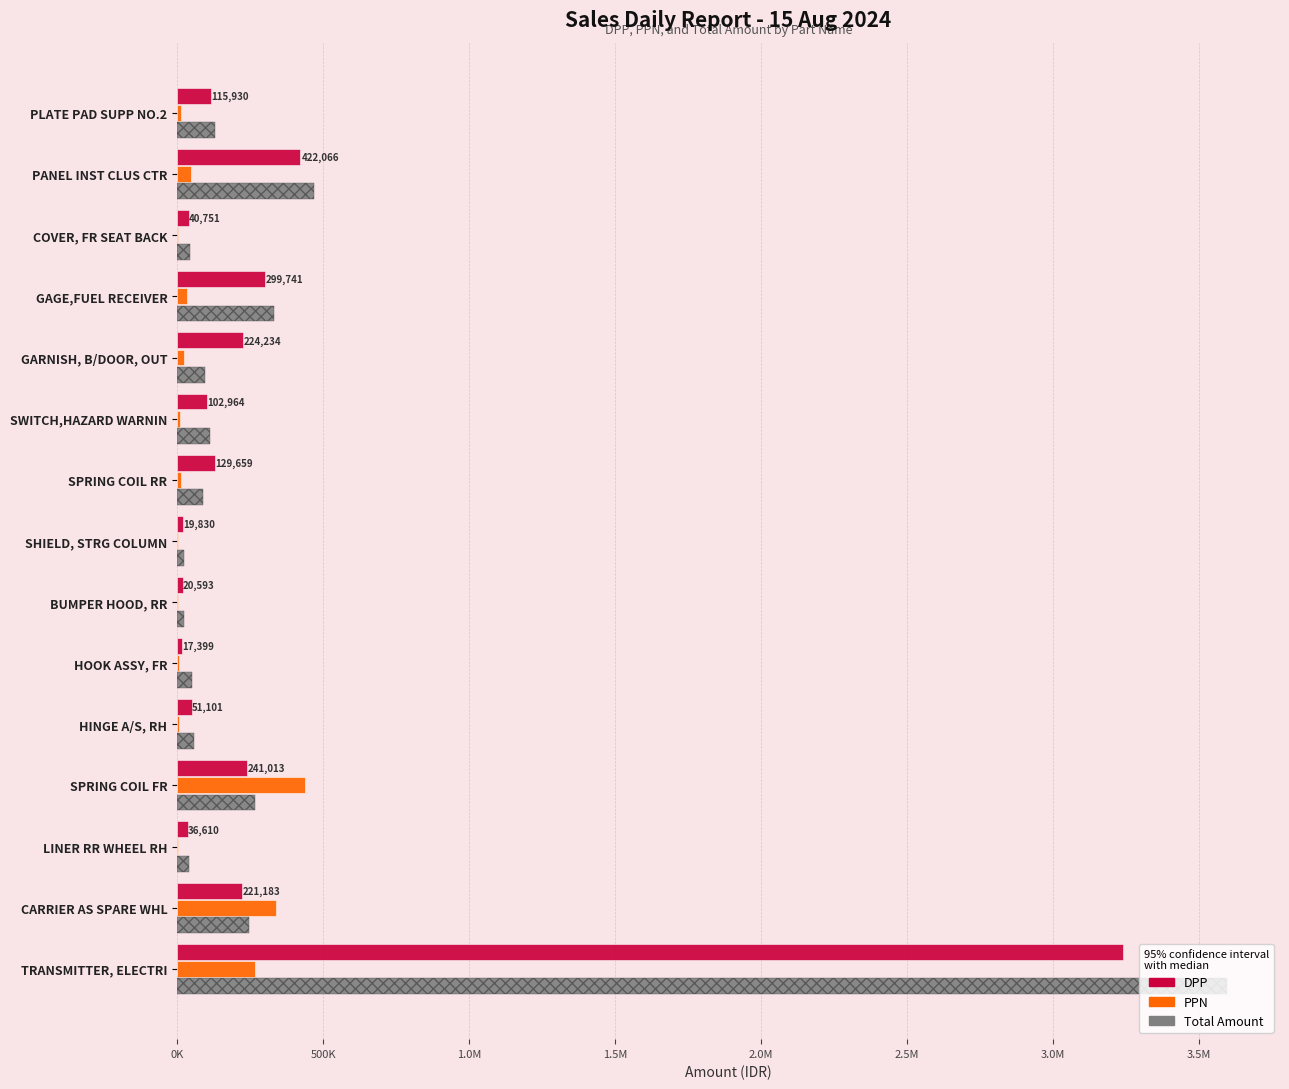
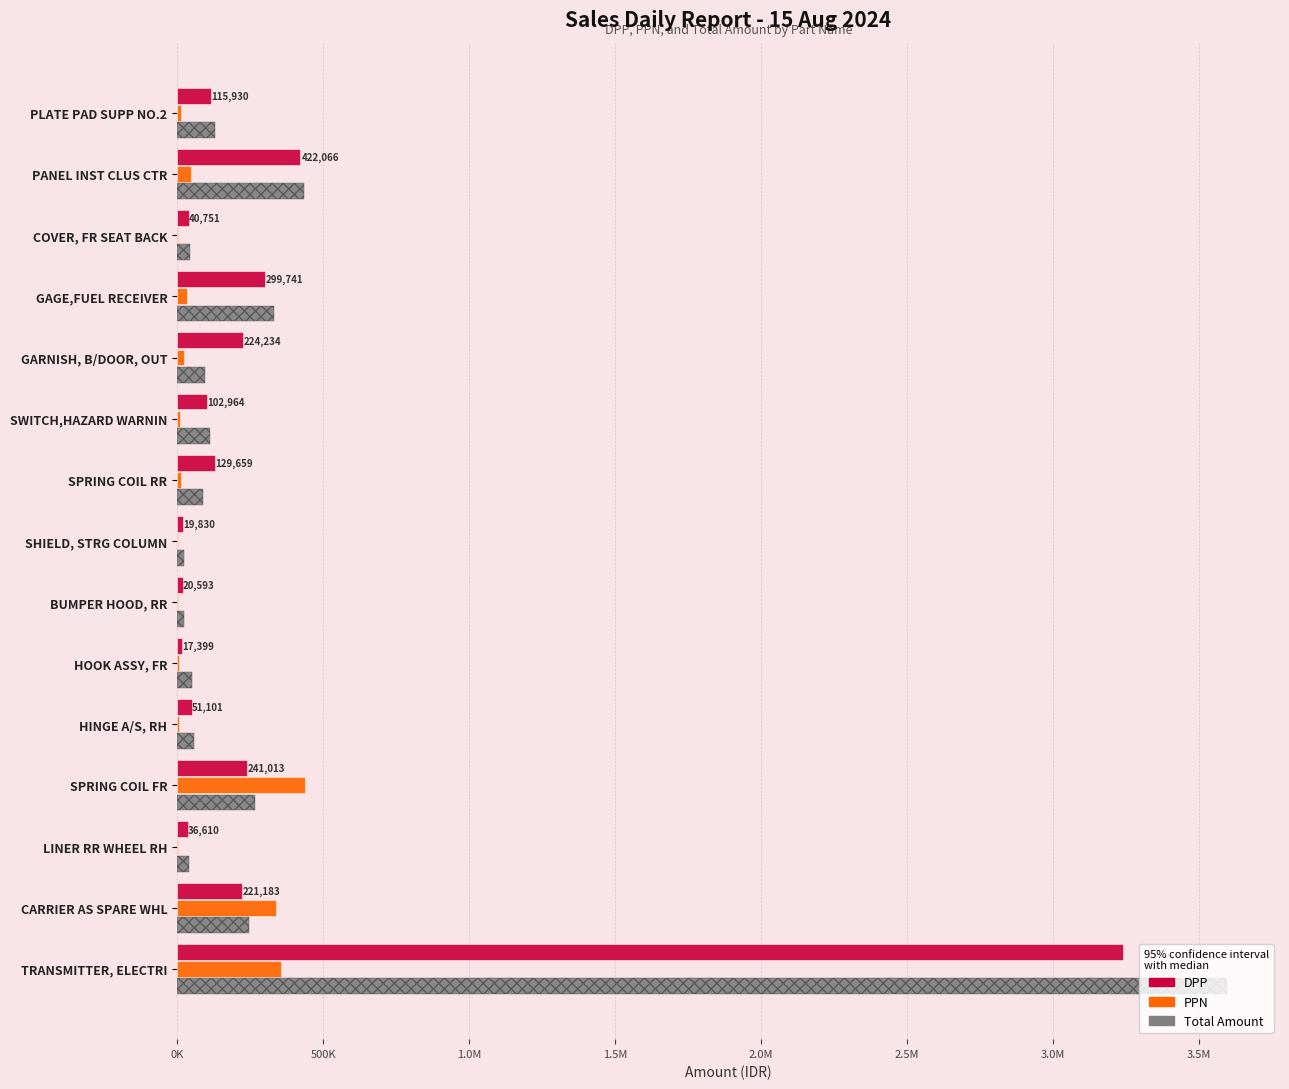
Total Amount, PANEL INST CLUS CTR: 470000 -> 430000
PPN, TRANSMITTER, ELECTRI: 270000 -> 360000
